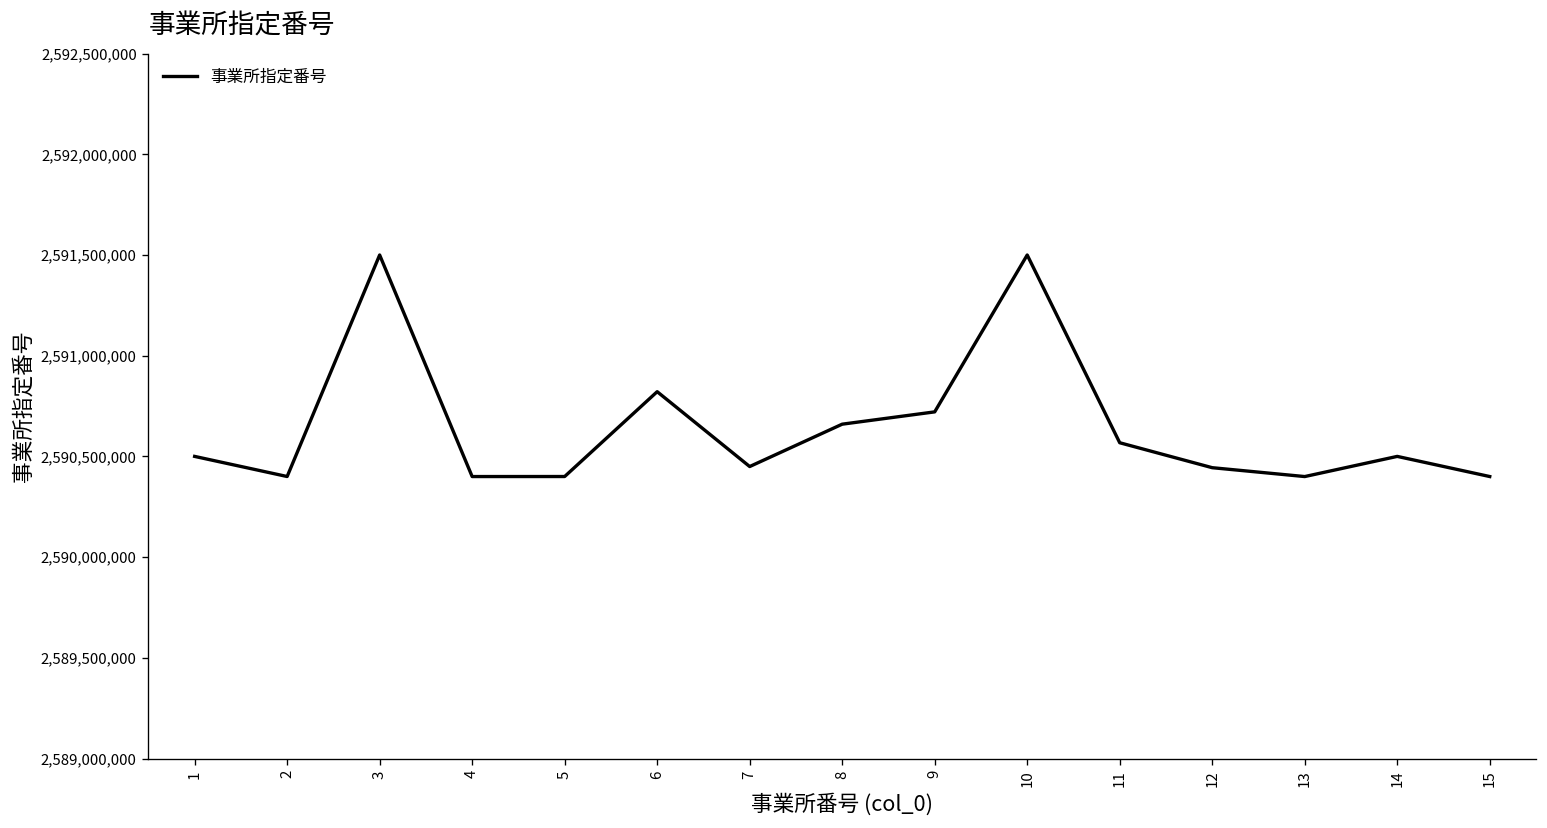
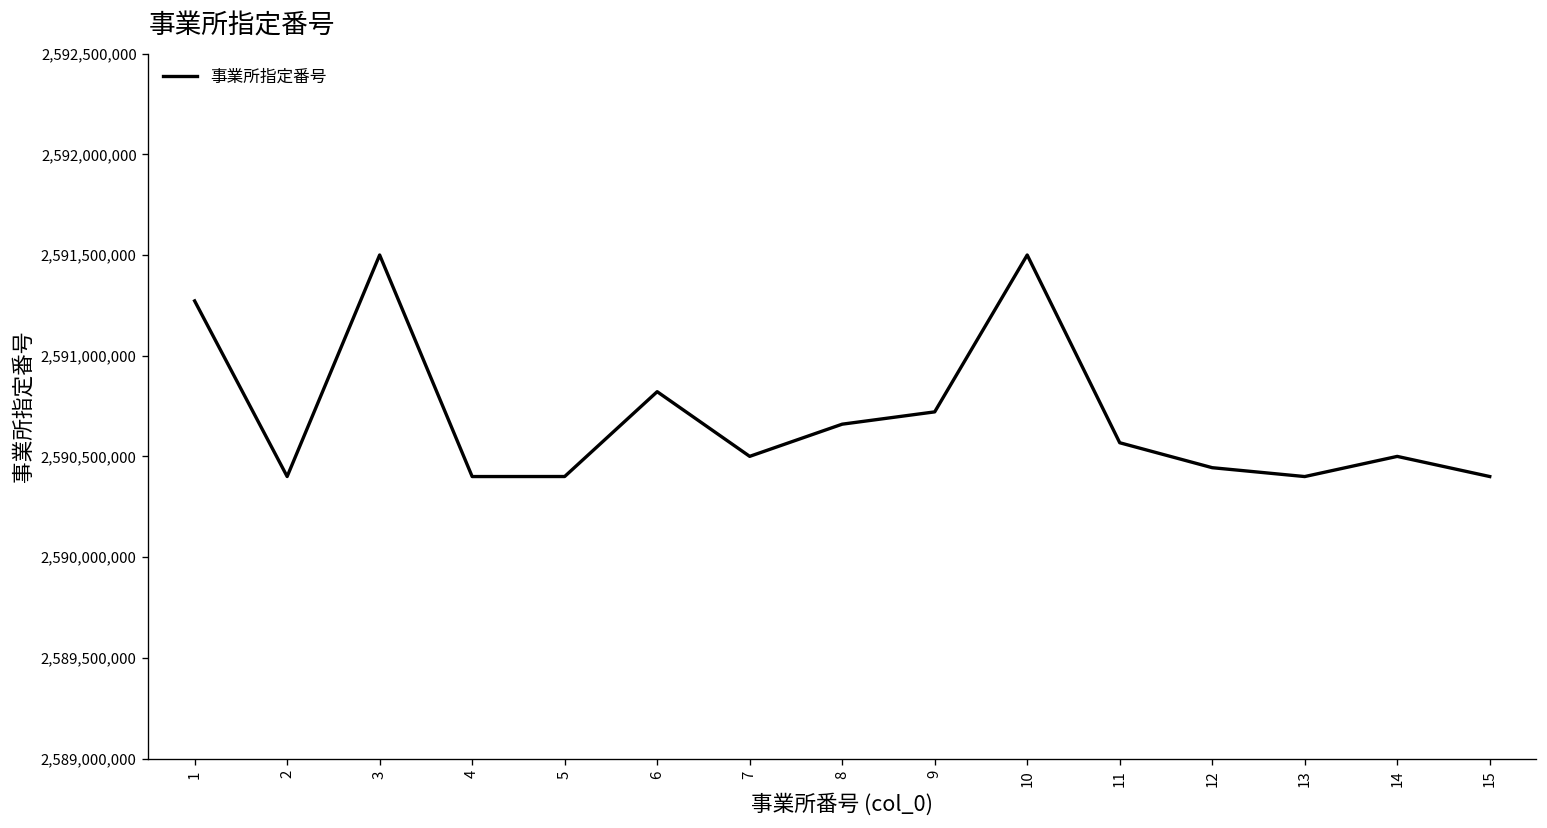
1: 2,590,500,000 -> 2,591,270,000
7: 2,590,450,000 -> 2,590,500,000
